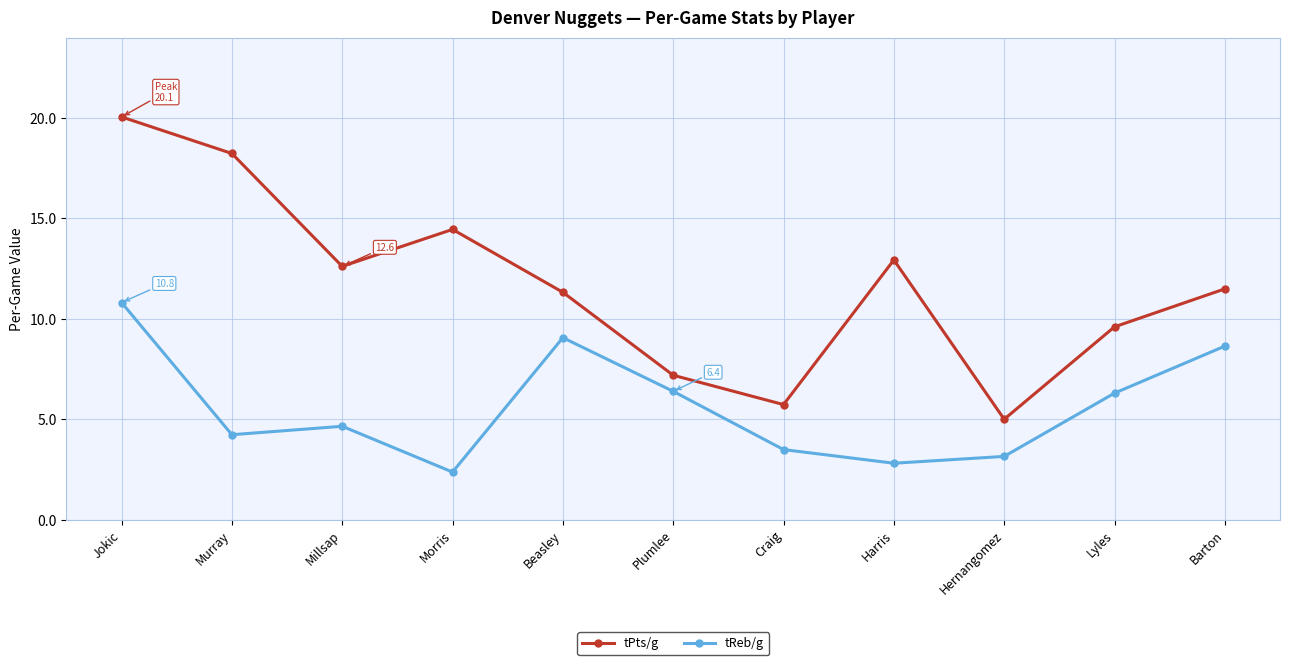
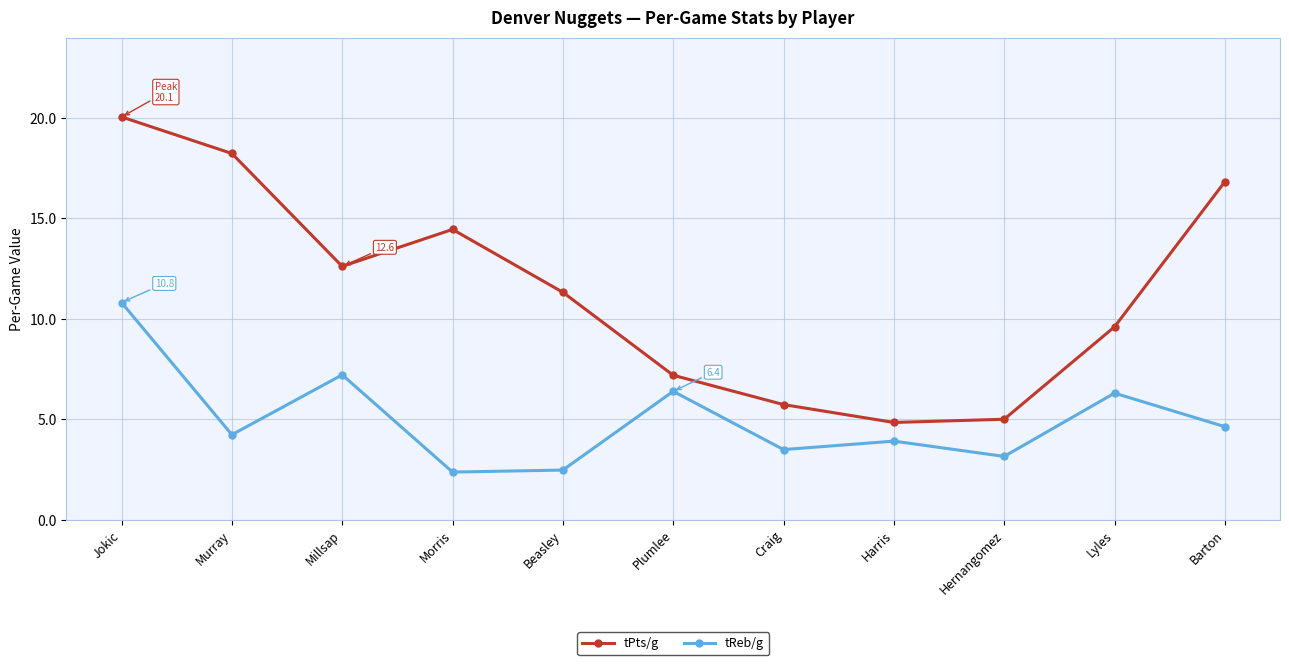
tReb/g, Millsap: 4.7 -> 7.2
tReb/g, Beasley: 9.1 -> 2.5
tPts/g, Harris: 12.9 -> 4.8
tReb/g, Harris: 2.8 -> 3.9
tPts/g, Barton: 11.5 -> 16.8
tReb/g, Barton: 8.6 -> 4.6
